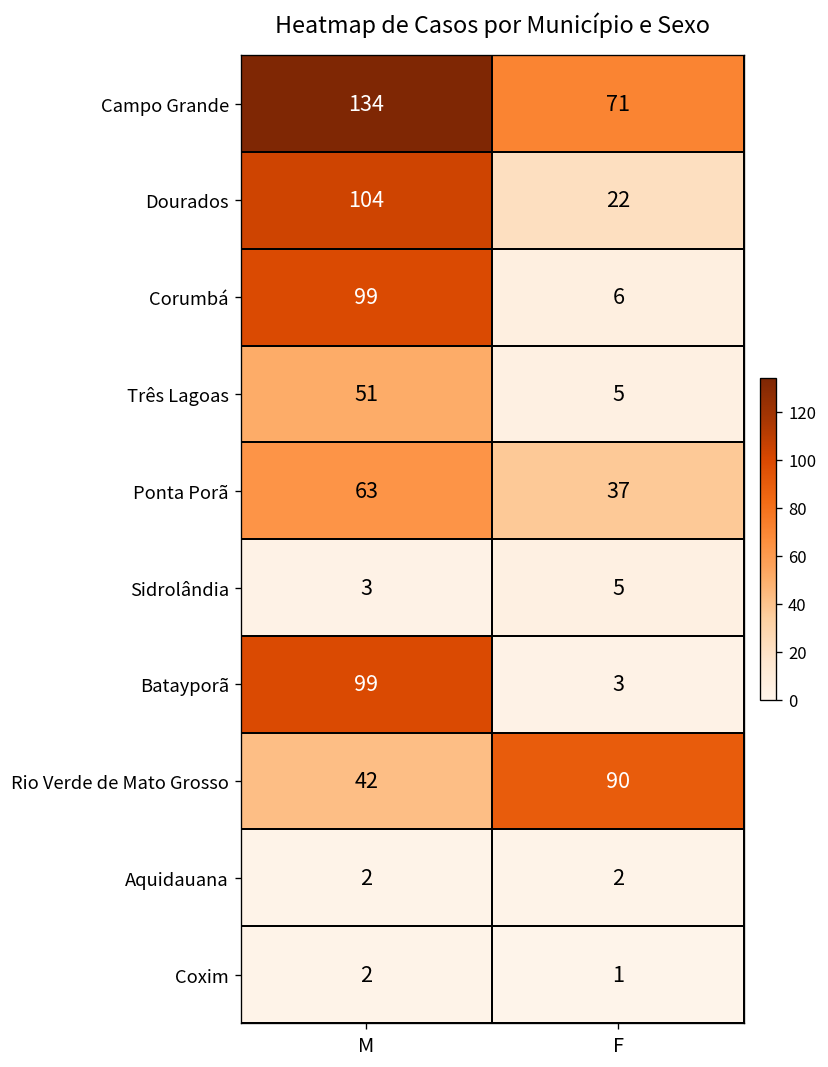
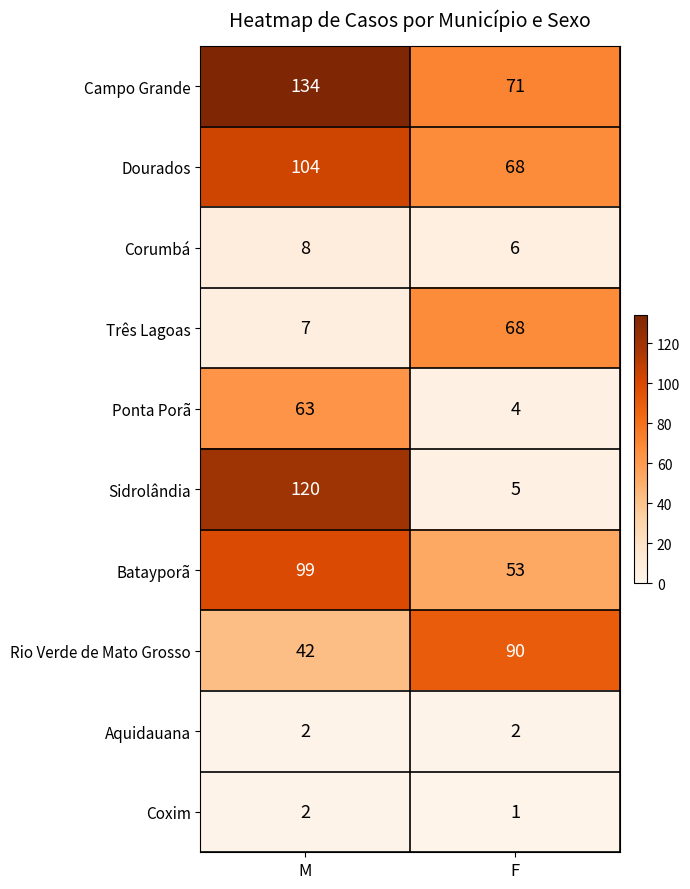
Dourados, F: 22 -> 68
Corumbá, M: 99 -> 8
Três Lagoas, M: 51 -> 7
Três Lagoas, F: 5 -> 68
Ponta Porã, F: 37 -> 4
Sidrolândia, M: 3 -> 120
Batayporã, F: 3 -> 53
